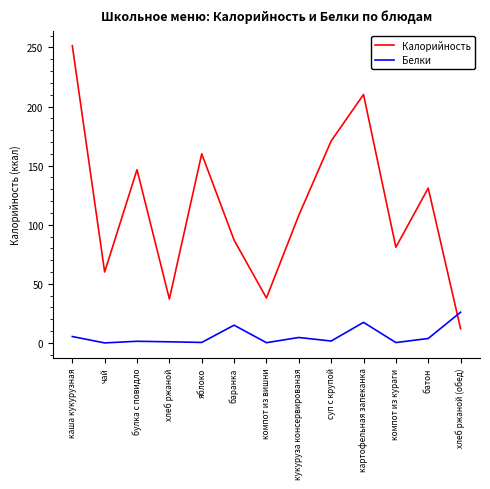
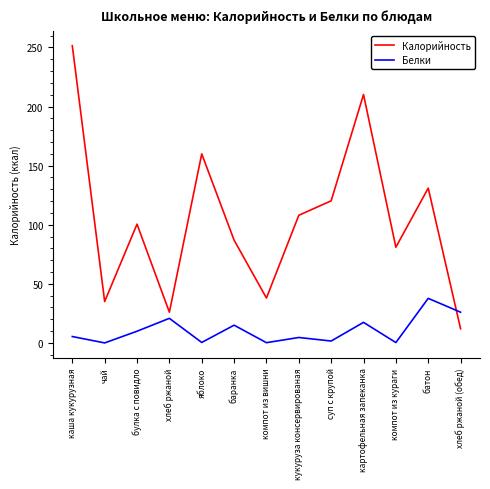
Калорийность, чай: 60 -> 35
Калорийность, булка с повидло: 147 -> 101
Белки, булка с повидло: 1 -> 10
Калорийность, хлеб ржаной: 37 -> 26
Белки, хлеб ржаной: 1 -> 21
Калорийность, суп с крупой: 171 -> 120
Белки, батон: 4 -> 38
